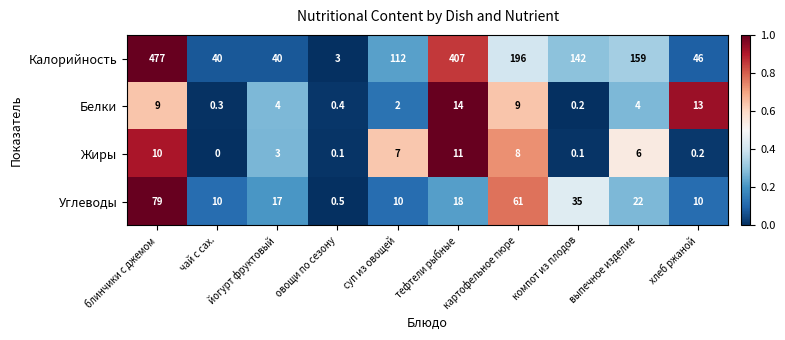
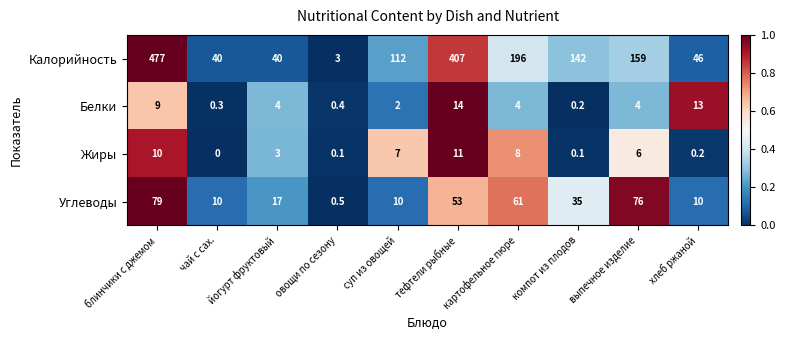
Белки, картофельное пюре: 9 -> 4
Углеводы, тефтели рыбные: 18 -> 53
Углеводы, выпечное изделие: 22 -> 76
